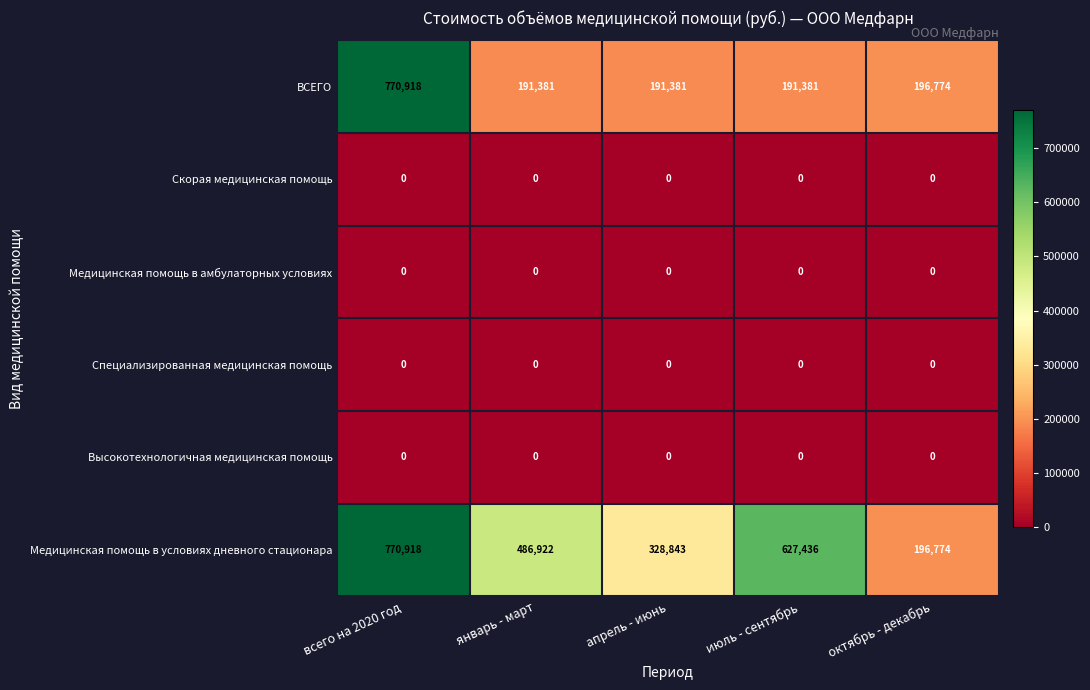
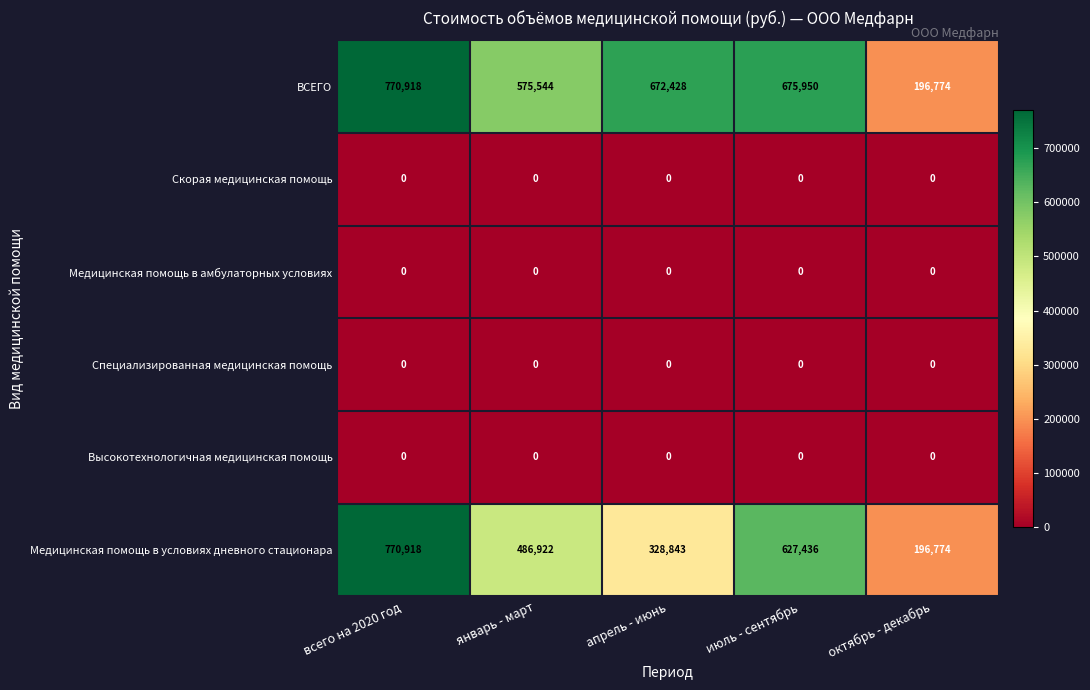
ВСЕГО, январь - март: 191,381 -> 575,544
ВСЕГО, апрель - июнь: 191,381 -> 672,428
ВСЕГО, июль - сентябрь: 191,381 -> 675,950
